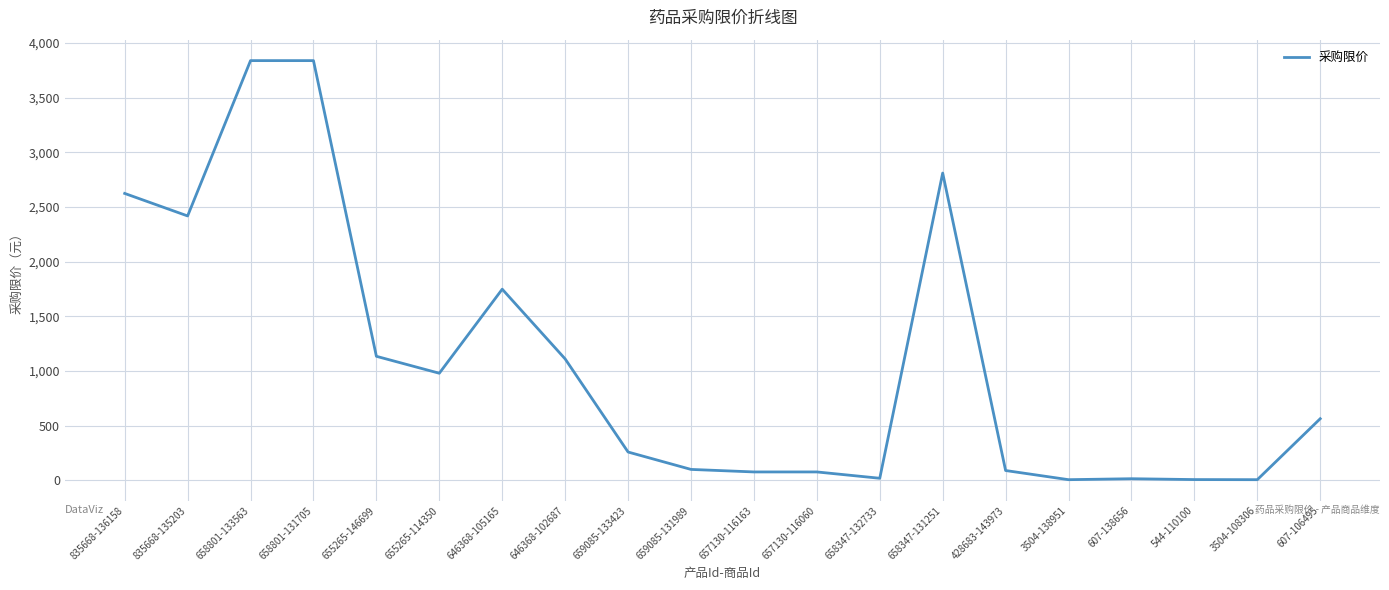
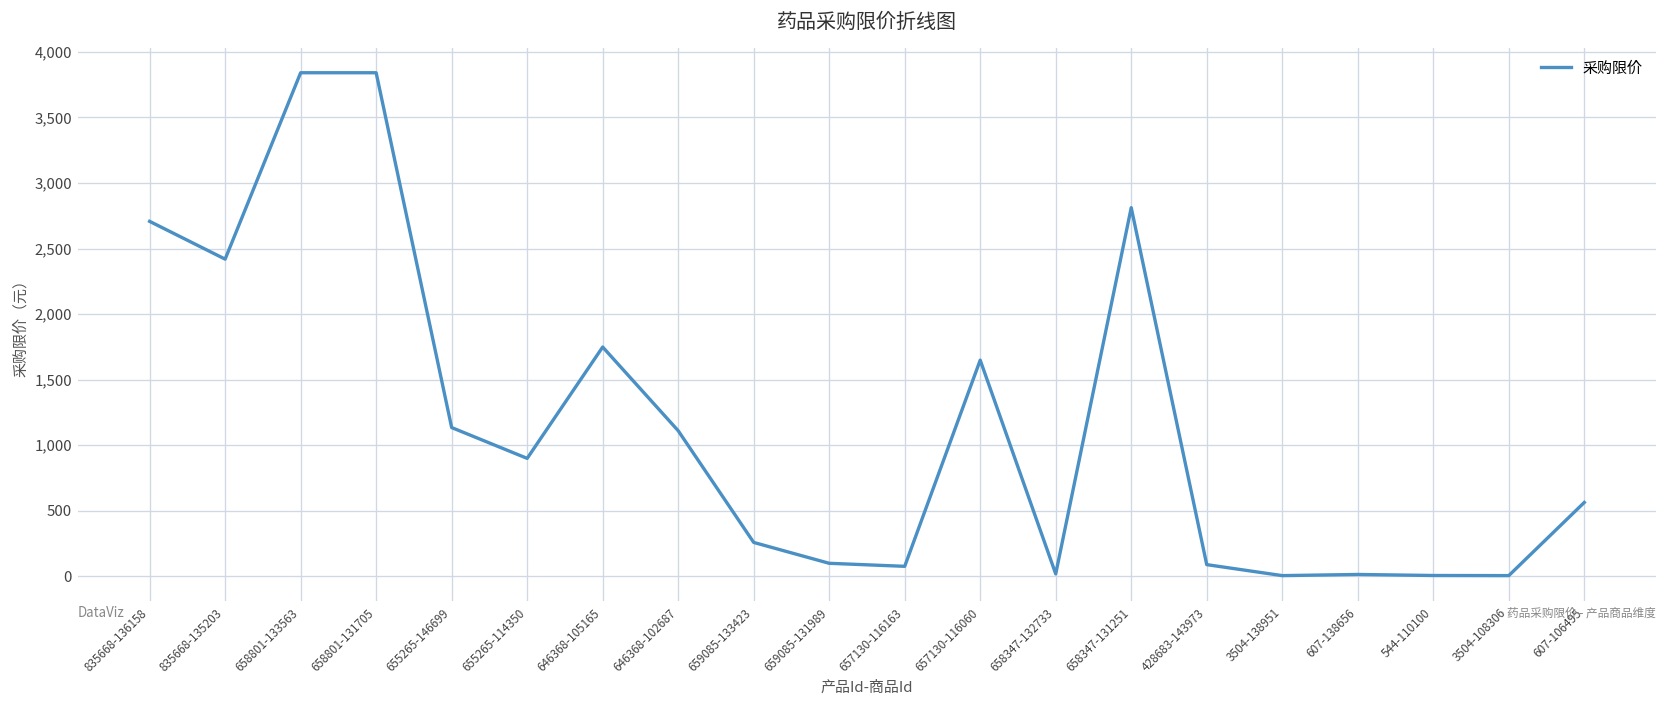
835668-136158: 2,630 -> 2,710
655265-114350: 980 -> 900
657130-116060: 80 -> 1,650
